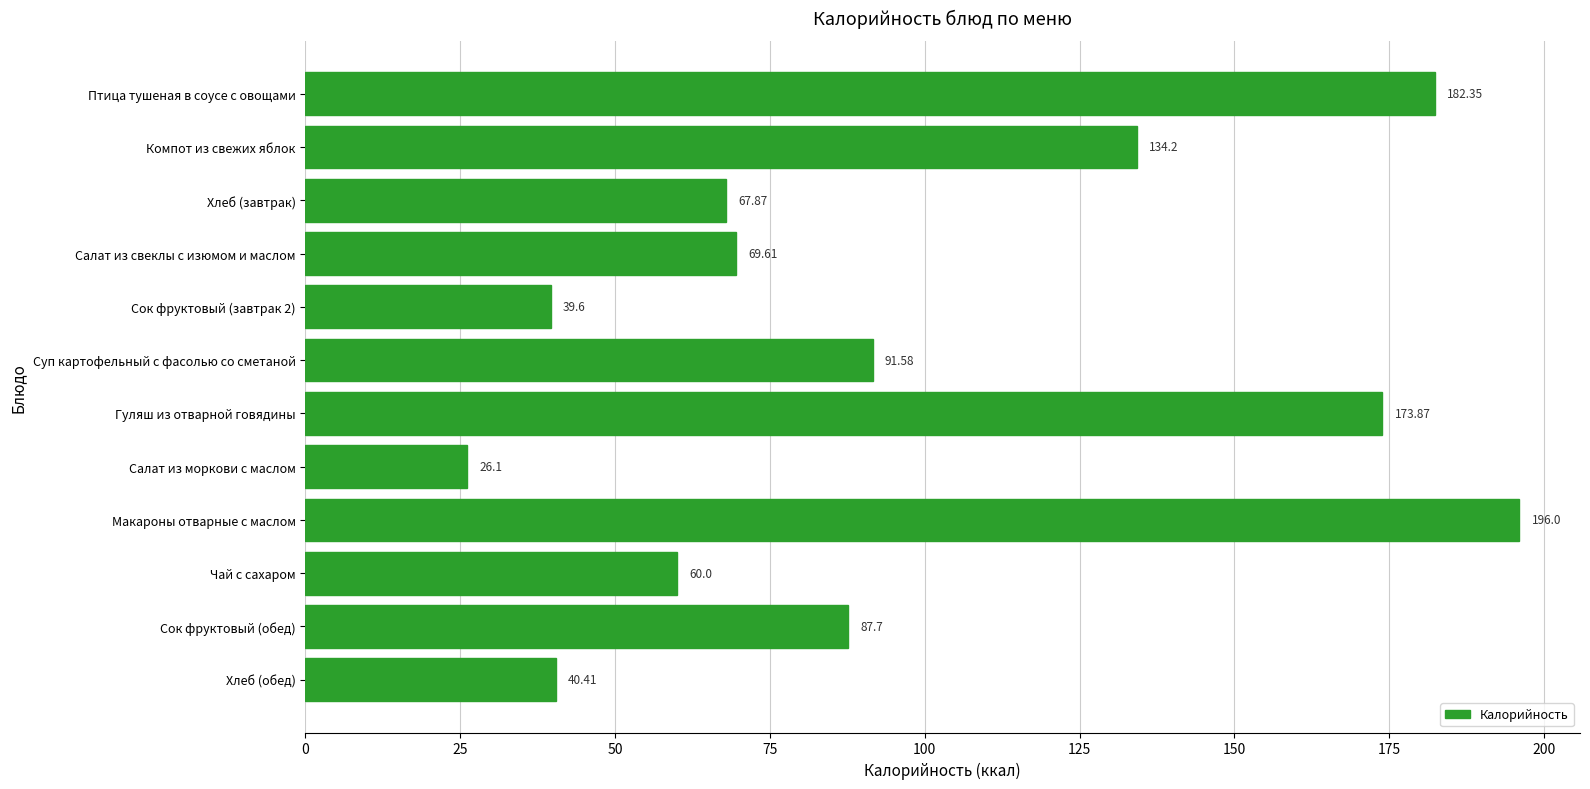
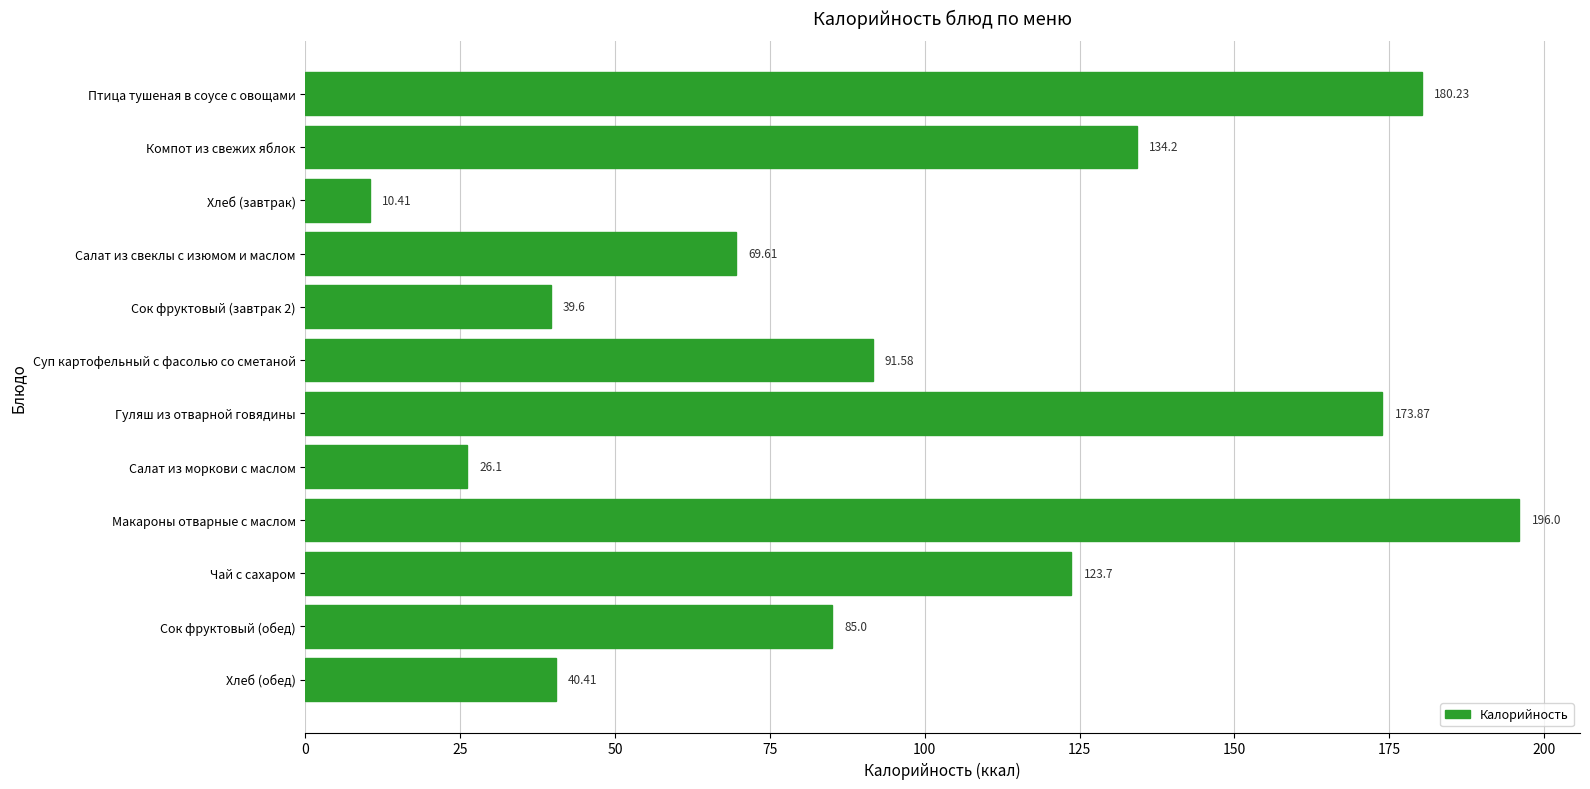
Птица тушеная в соусе с овощами: 182.35 -> 180.23
Хлеб (завтрак): 67.87 -> 10.41
Чай с сахаром: 60.0 -> 123.7
Сок фруктовый (обед): 87.7 -> 85.0
